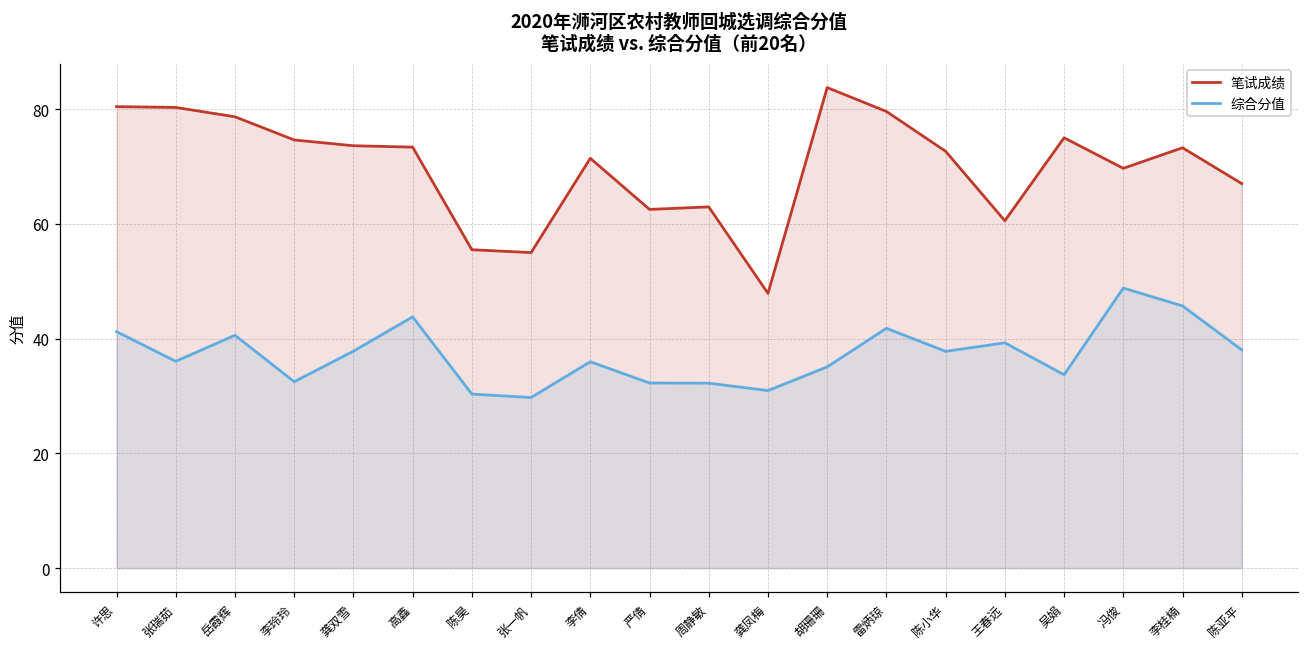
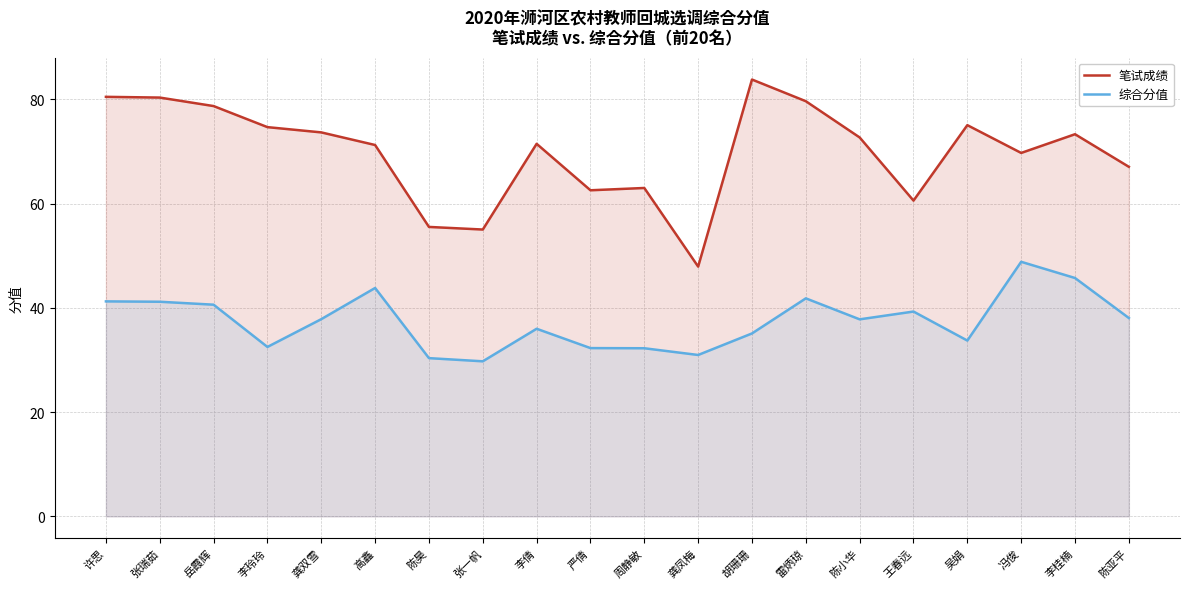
综合分值, 张瑞茹: 36 -> 41
笔试成绩, 高鑫: 73 -> 71
